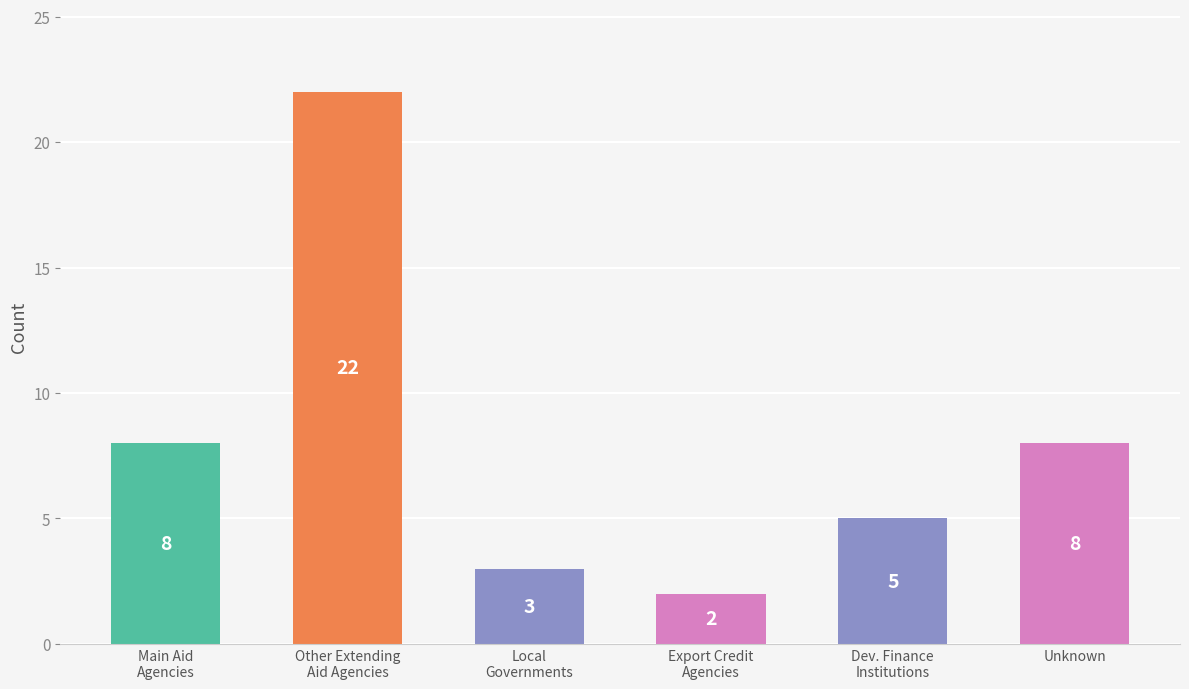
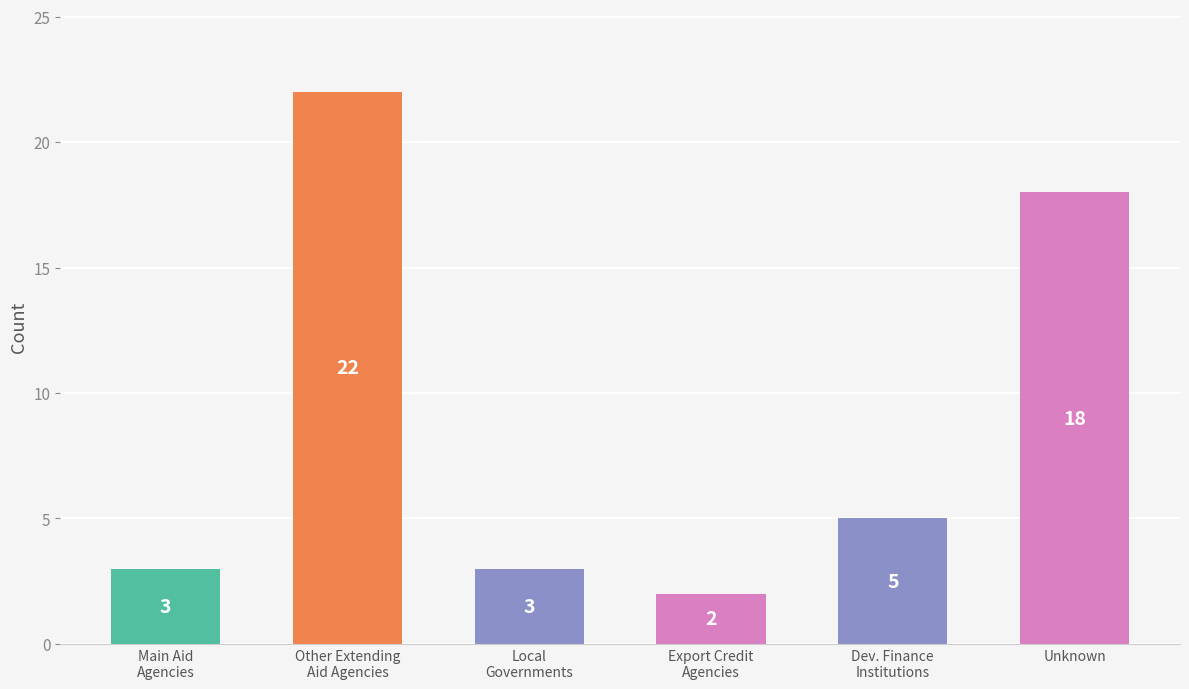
Main Aid Agencies: 8 -> 3
Unknown: 8 -> 18
